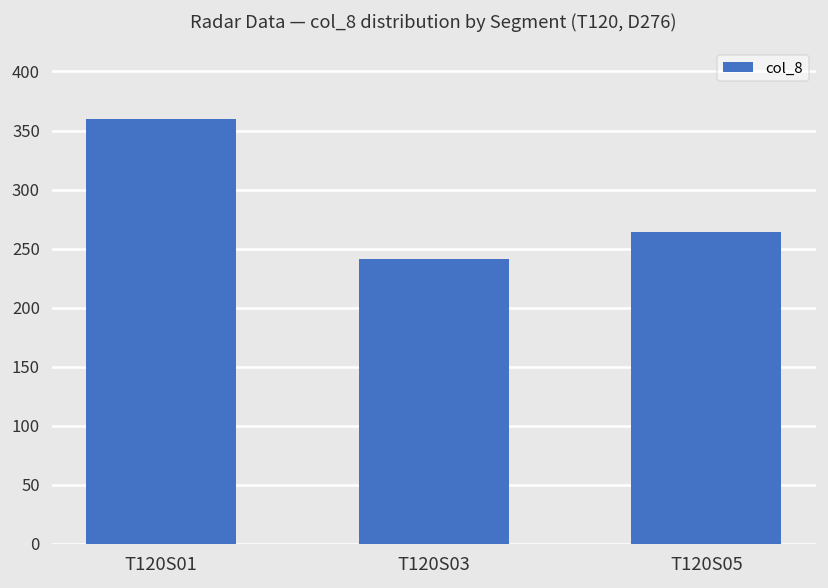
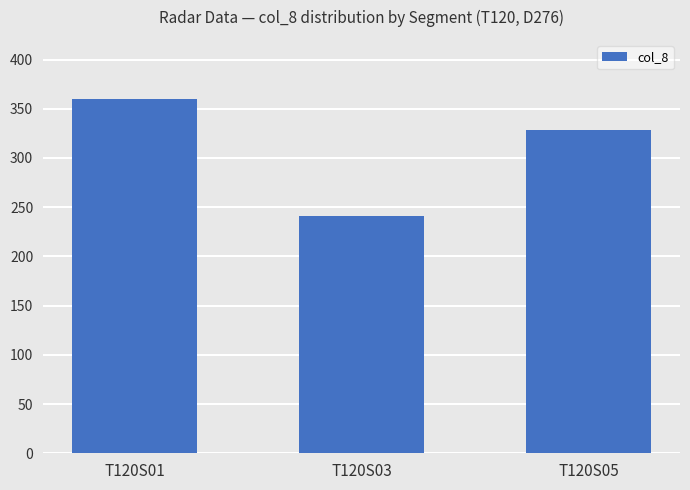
T120S05: 260 -> 330
